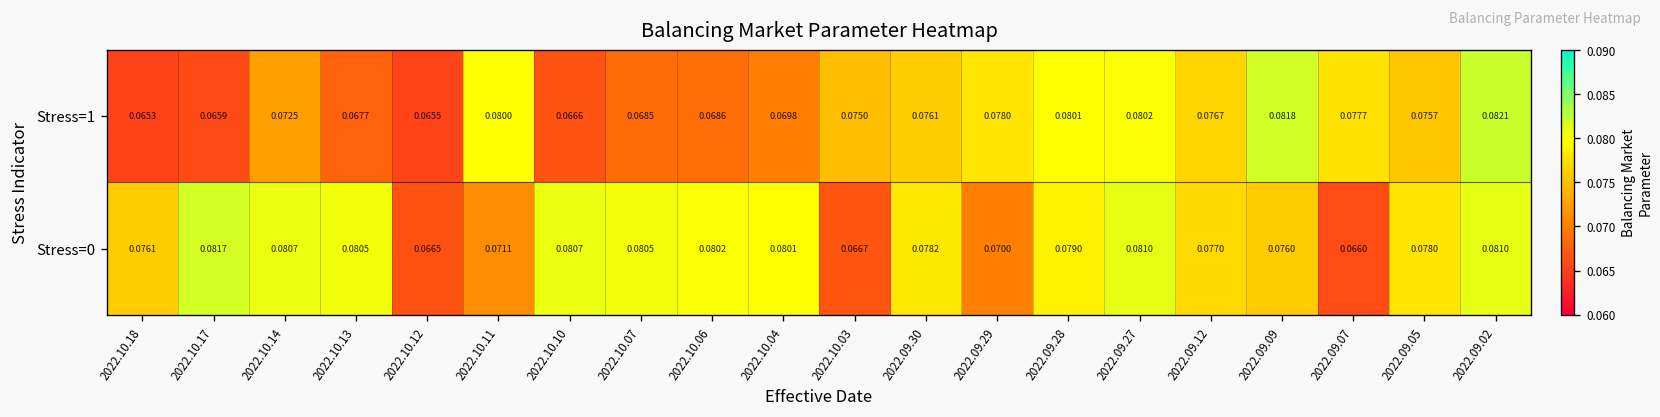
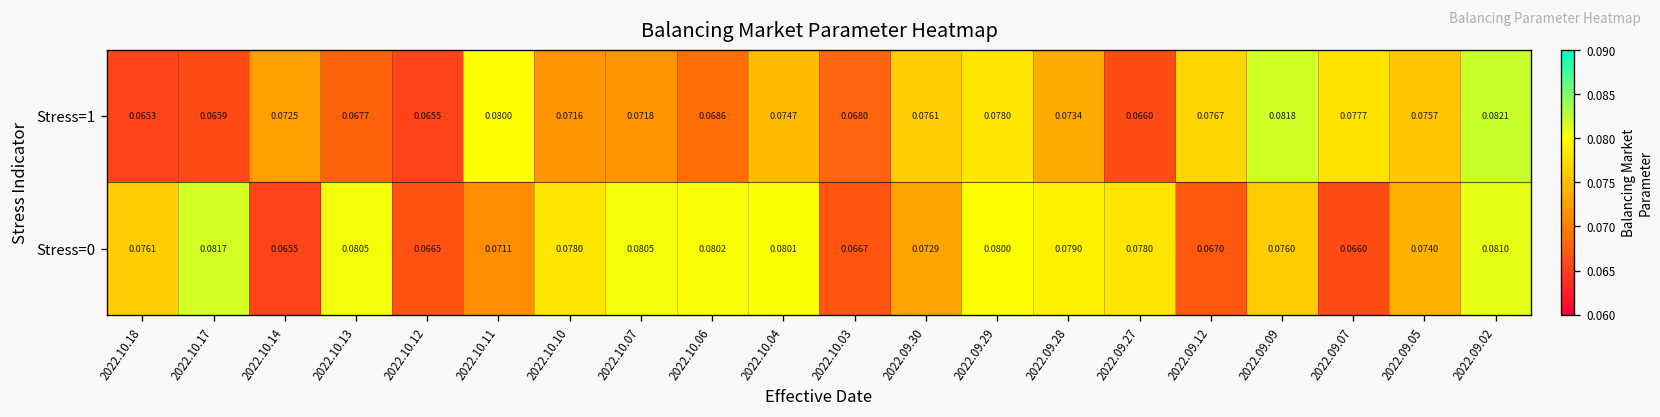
Stress=1, 2022.10.10: 0.0666 -> 0.0716
Stress=1, 2022.10.07: 0.0685 -> 0.0718
Stress=1, 2022.10.04: 0.0698 -> 0.0747
Stress=1, 2022.10.03: 0.0750 -> 0.0680
Stress=1, 2022.09.28: 0.0801 -> 0.0734
Stress=1, 2022.09.27: 0.0802 -> 0.0660
Stress=0, 2022.10.14: 0.0807 -> 0.0655
Stress=0, 2022.10.10: 0.0807 -> 0.0780
Stress=0, 2022.09.30: 0.0782 -> 0.0729
Stress=0, 2022.09.29: 0.0700 -> 0.0800
Stress=0, 2022.09.27: 0.0810 -> 0.0780
Stress=0, 2022.09.12: 0.0770 -> 0.0670
Stress=0, 2022.09.05: 0.0780 -> 0.0740
